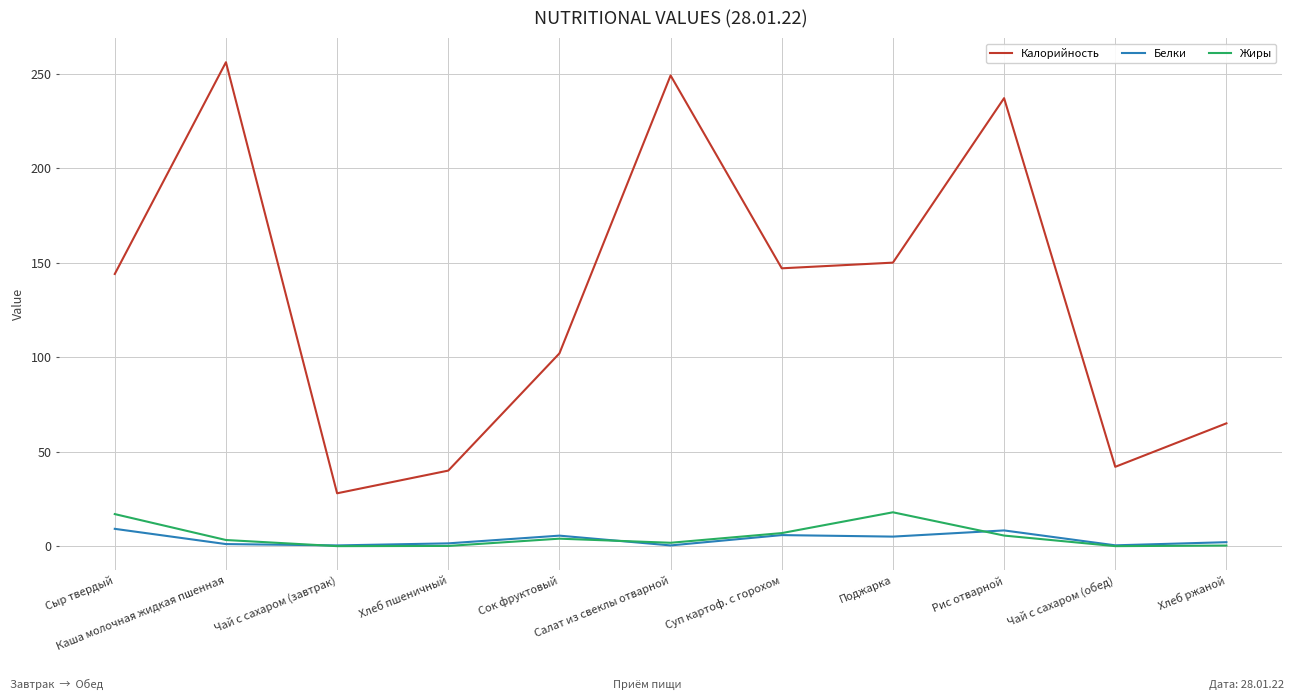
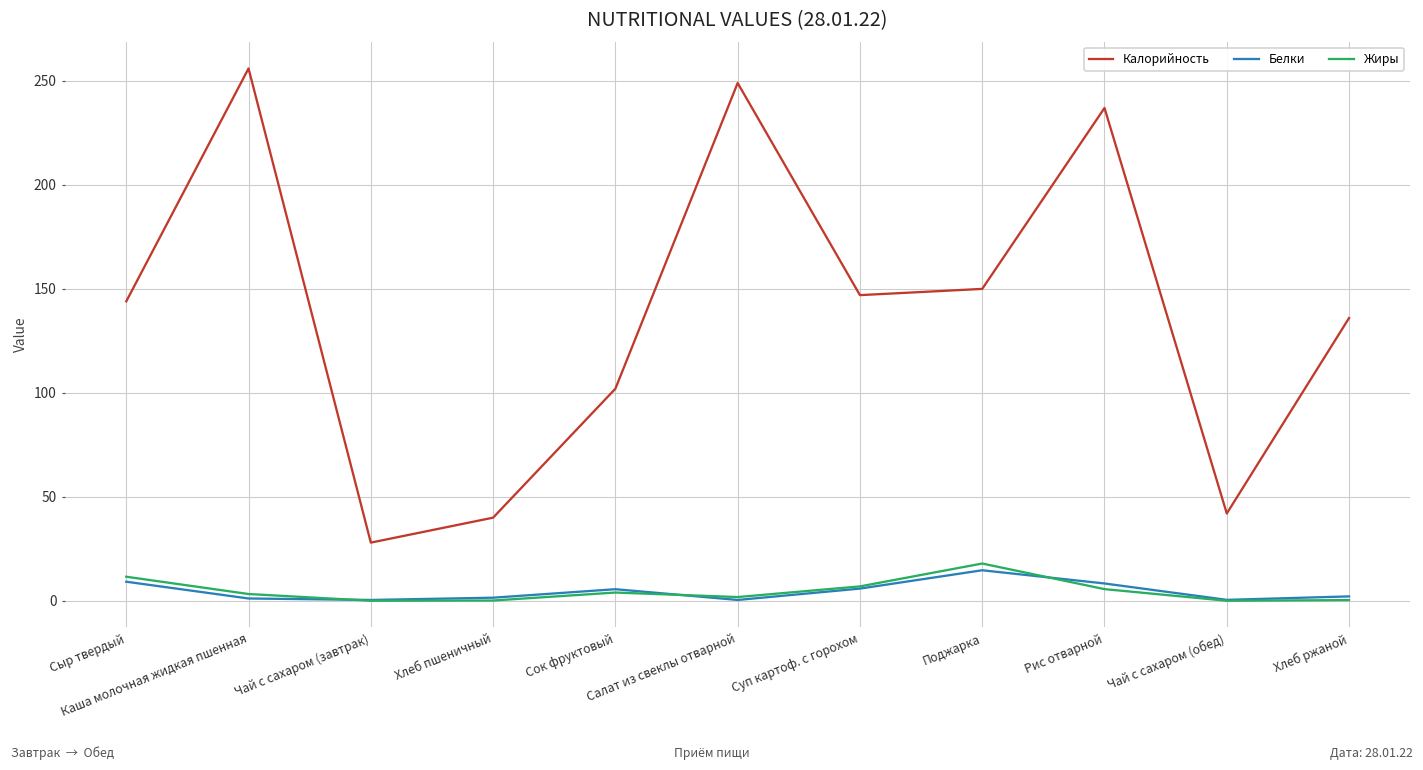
Жиры, Сыр твердый: 17 -> 12
Белки, Поджарка: 5 -> 15
Калорийность, Хлеб ржаной: 65 -> 136
